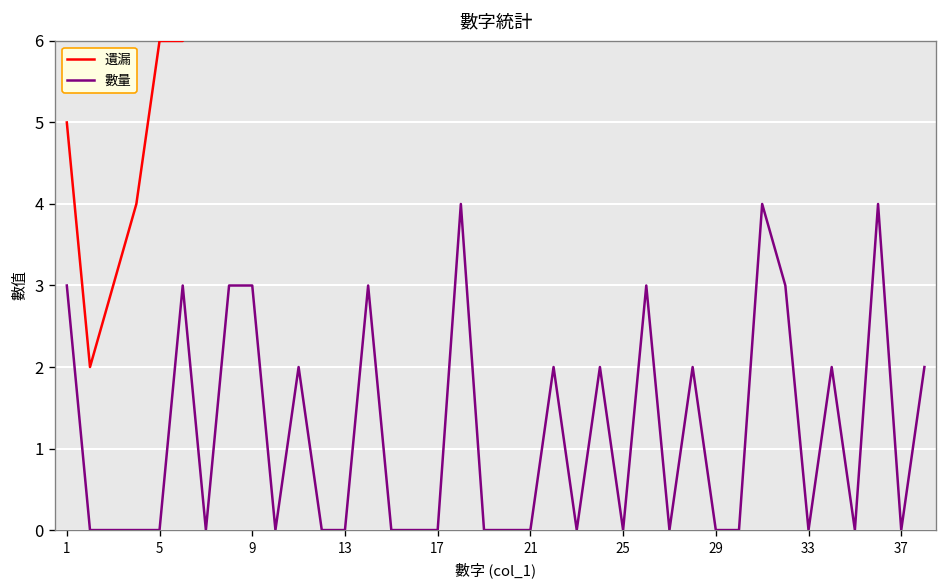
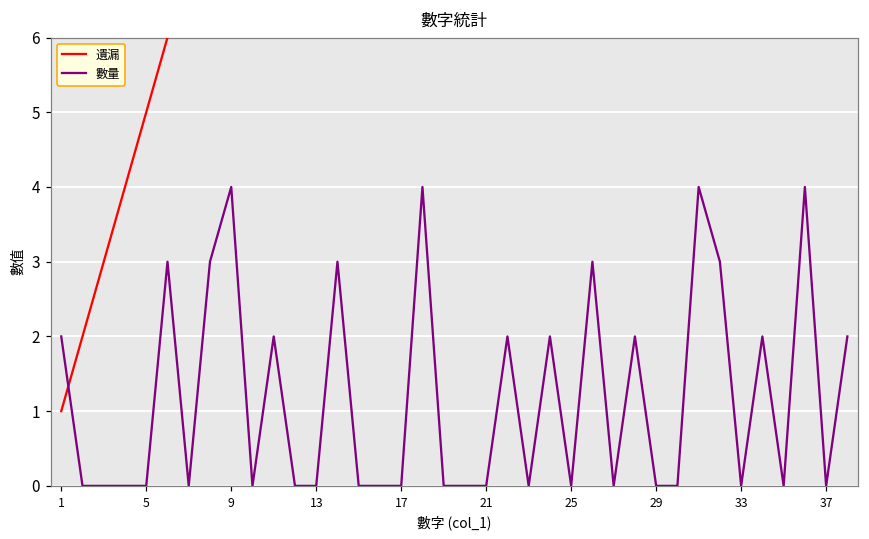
遺漏, 1: 5 -> 1
數量, 1: 3 -> 2
遺漏, 5: 6 -> 5
數量, 9: 3 -> 4
